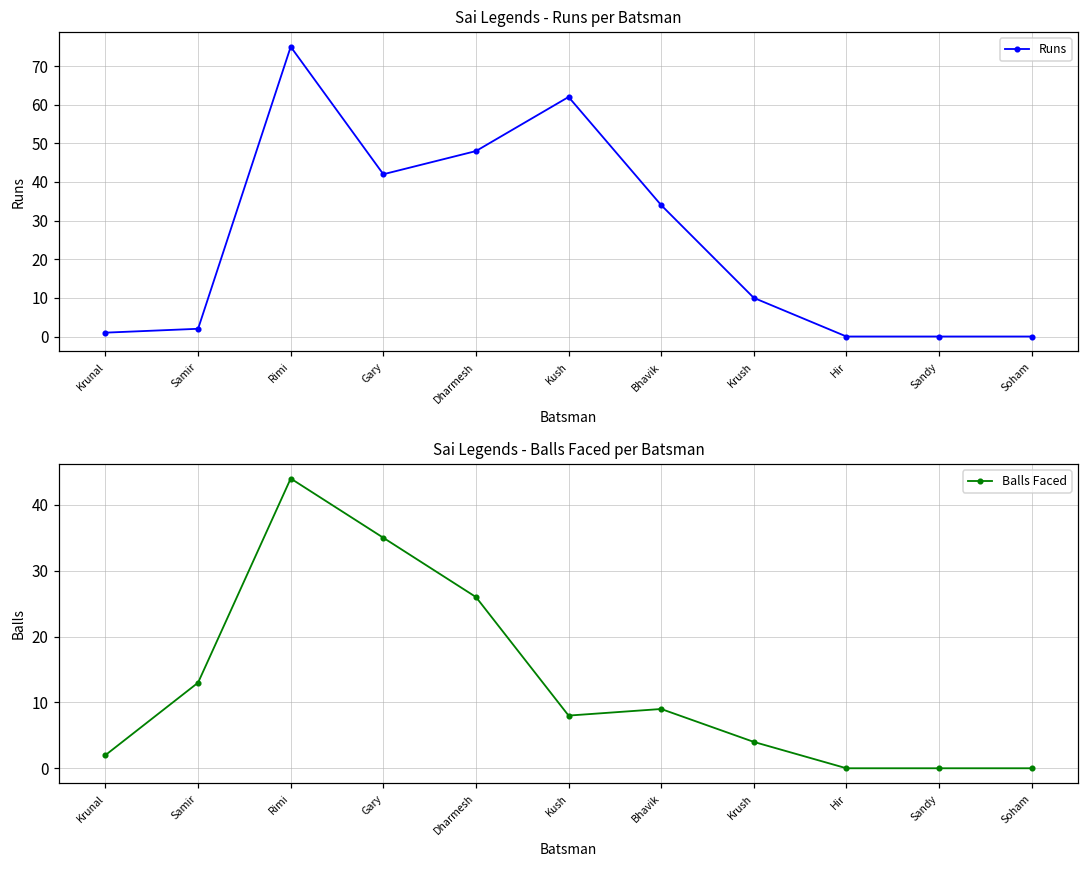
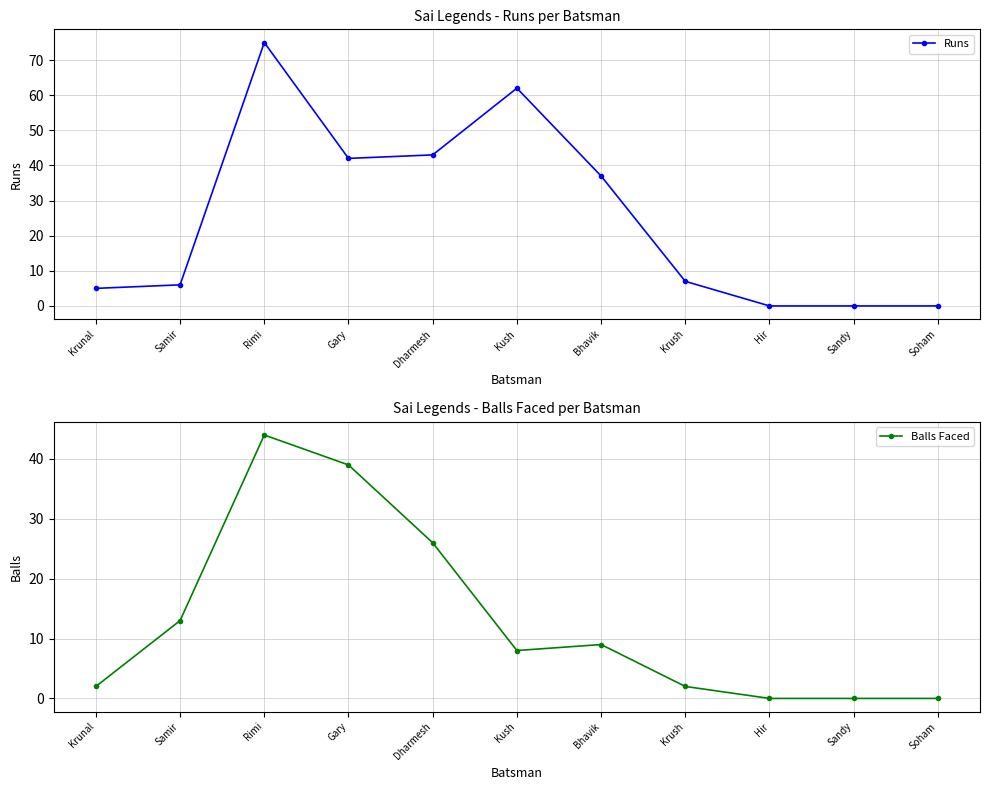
Sai Legends - Runs per Batsman, Krunal: 1 -> 5
Sai Legends - Runs per Batsman, Samir: 2 -> 6
Sai Legends - Runs per Batsman, Dharmesh: 48 -> 43
Sai Legends - Runs per Batsman, Bhavik: 34 -> 37
Sai Legends - Runs per Batsman, Krush: 10 -> 7
Sai Legends - Balls Faced per Batsman, Gary: 35 -> 39
Sai Legends - Balls Faced per Batsman, Krush: 4 -> 2
